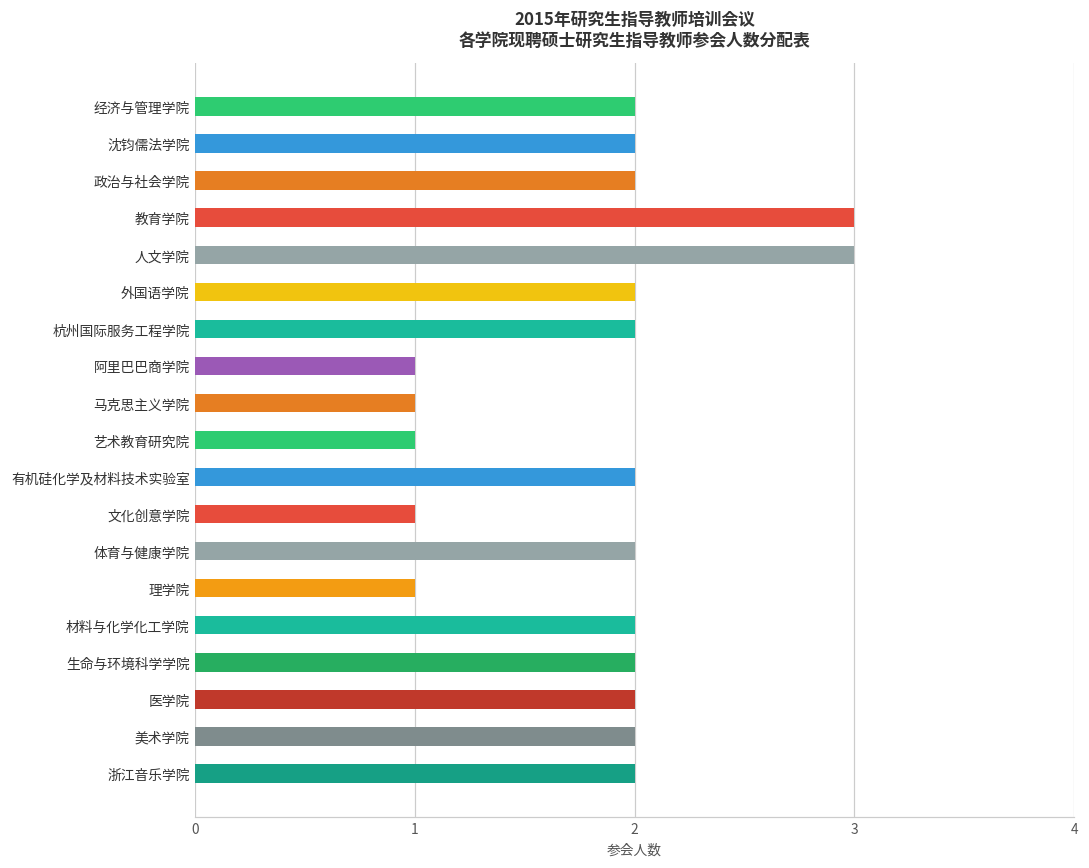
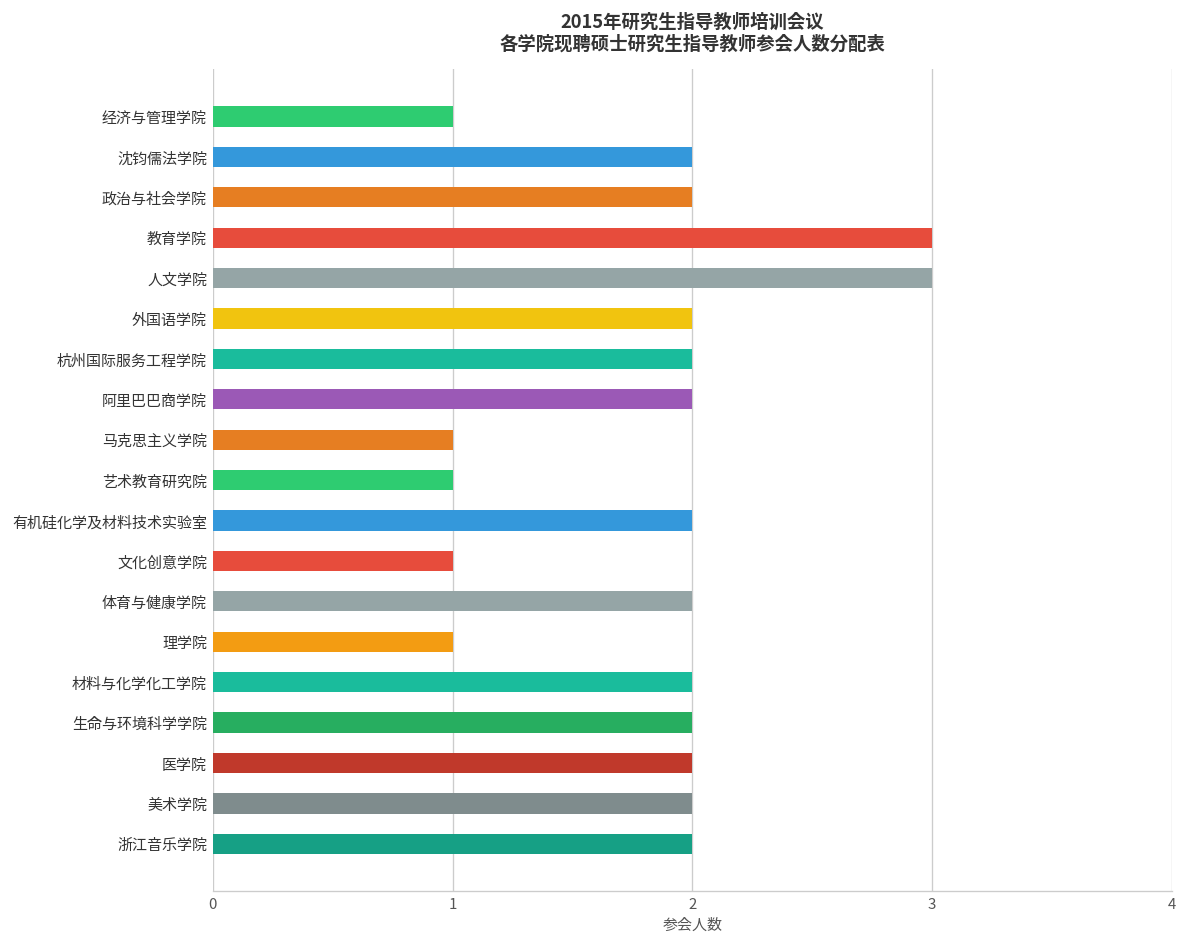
经济与管理学院: 2 -> 1
阿里巴巴商学院: 1 -> 2
